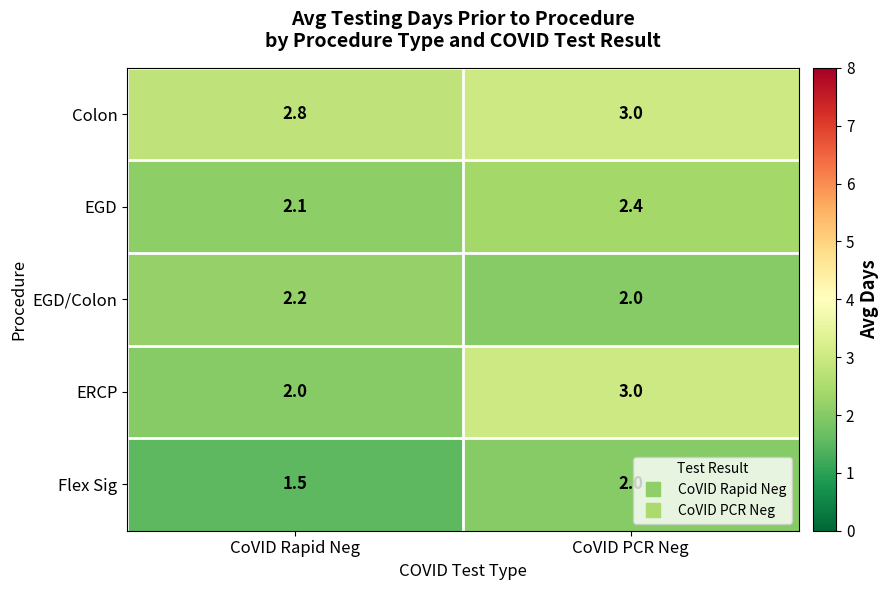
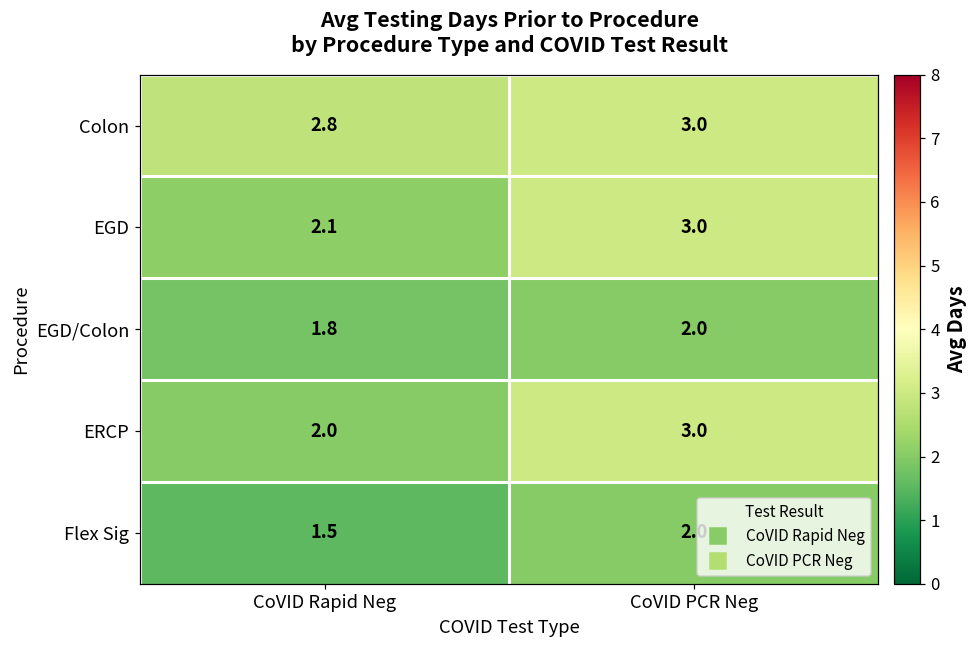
EGD, CoVID PCR Neg: 2.4 -> 3.0
EGD/Colon, CoVID Rapid Neg: 2.2 -> 1.8
